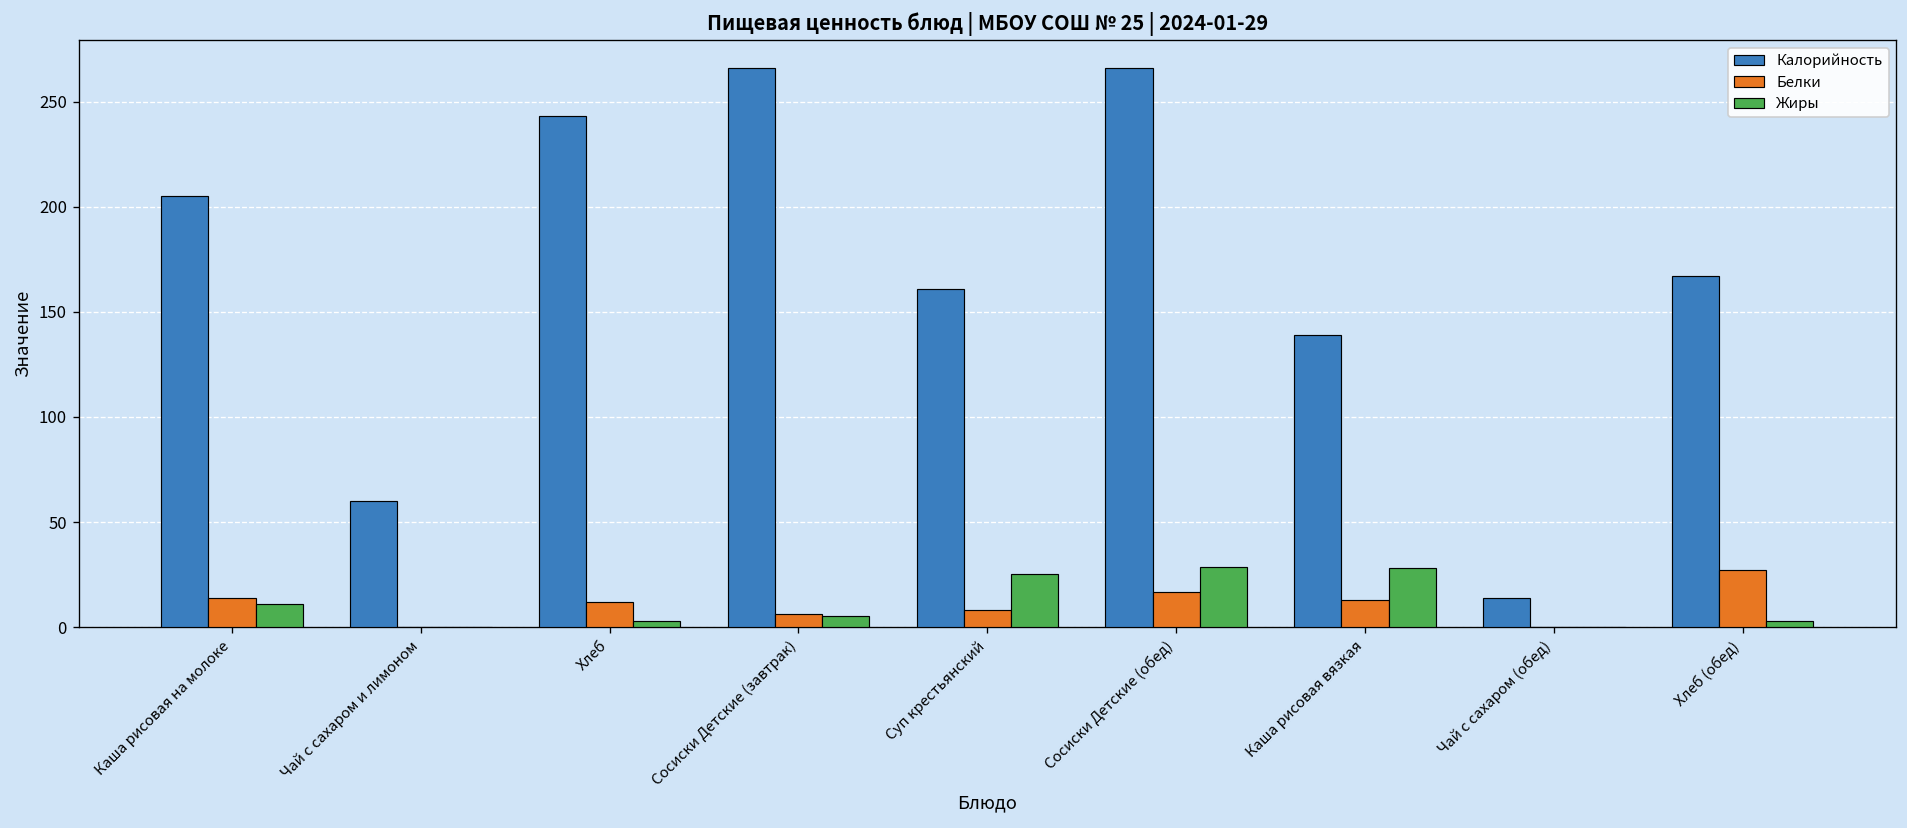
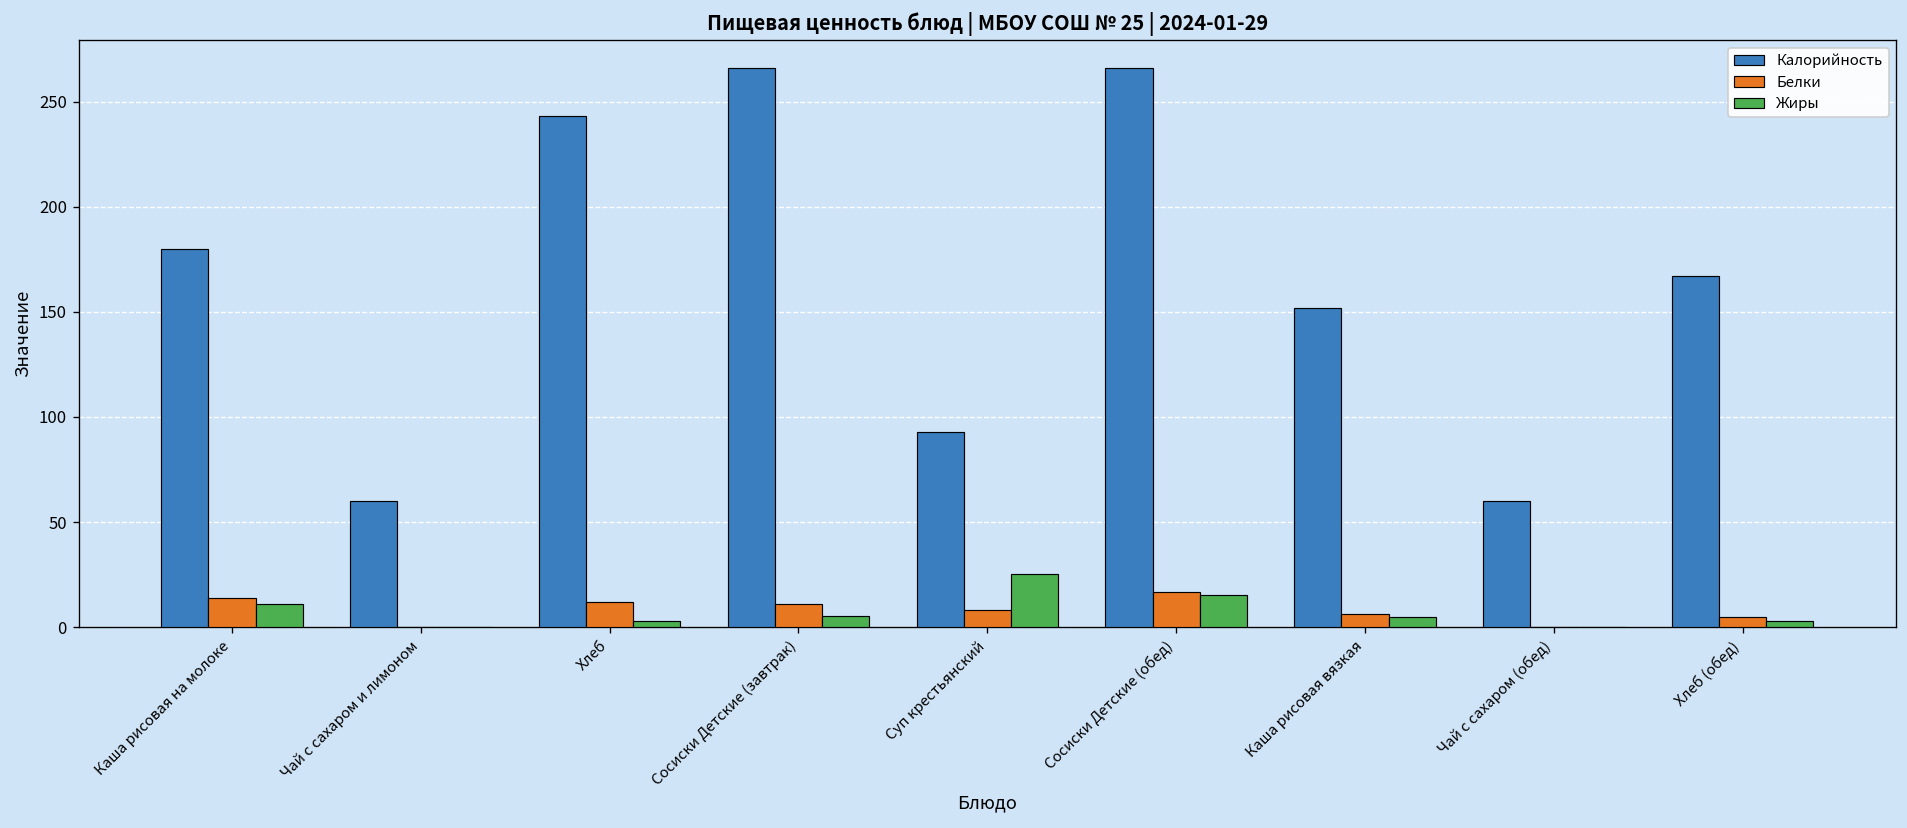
Калорийность, Каша рисовая на молоке: 205 -> 180
Белки, Сосиски Детские (завтрак): 6 -> 11
Калорийность, Суп крестьянский: 161 -> 93
Жиры, Сосиски Детские (обед): 29 -> 15
Калорийность, Каша рисовая вязкая: 139 -> 152
Белки, Каша рисовая вязкая: 13 -> 6
Жиры, Каша рисовая вязкая: 28 -> 5
Калорийность, Чай с сахаром (обед): 14 -> 60
Белки, Хлеб (обед): 27 -> 5
